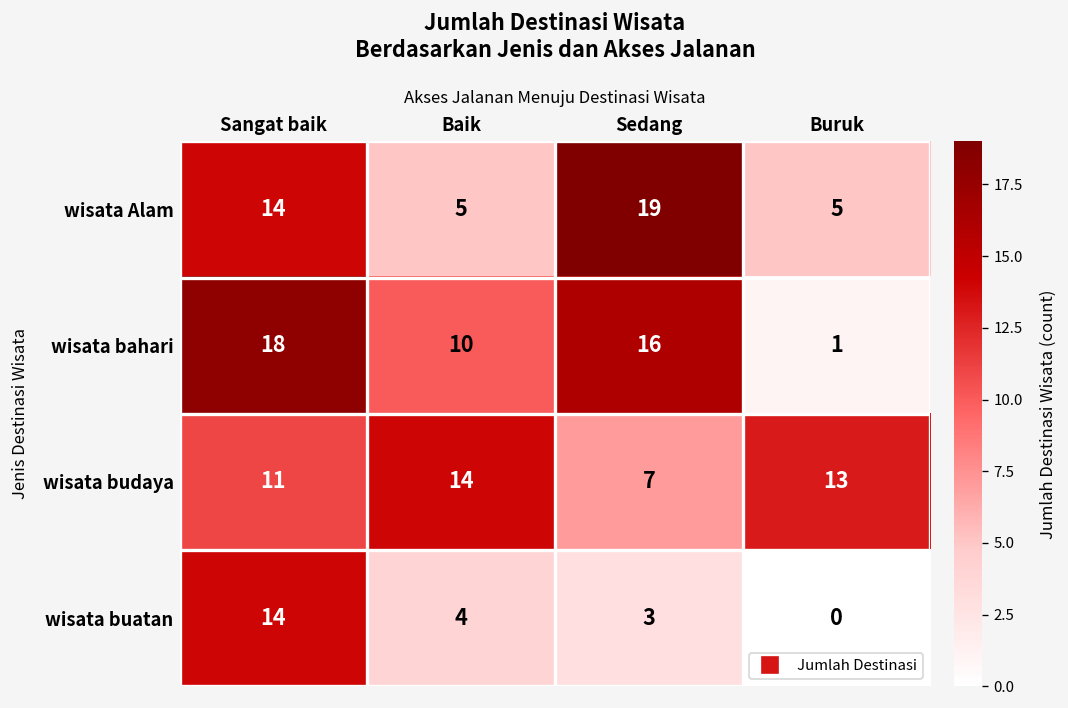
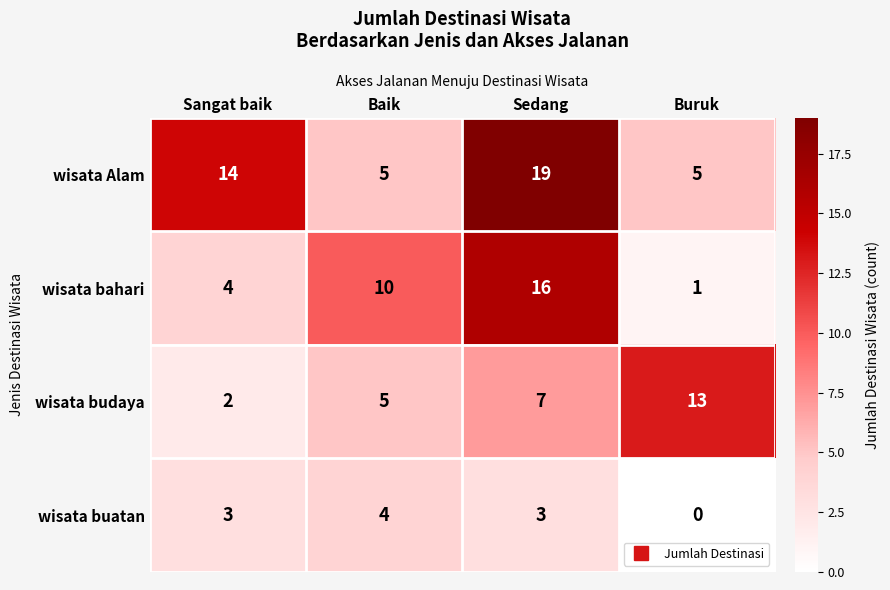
wisata bahari, Sangat baik: 18 -> 4
wisata budaya, Sangat baik: 11 -> 2
wisata budaya, Baik: 14 -> 5
wisata buatan, Sangat baik: 14 -> 3
